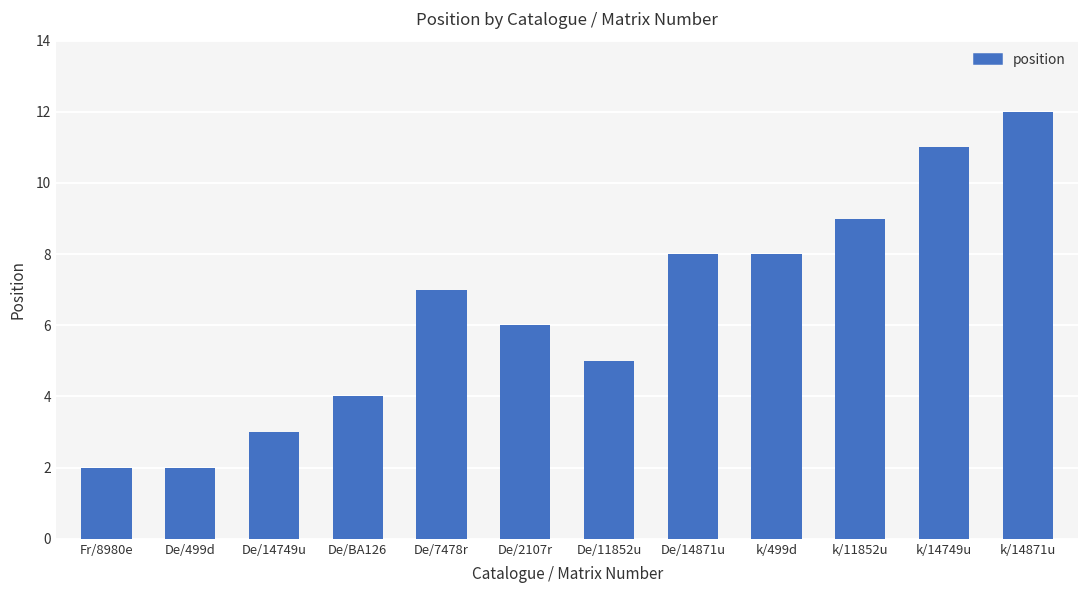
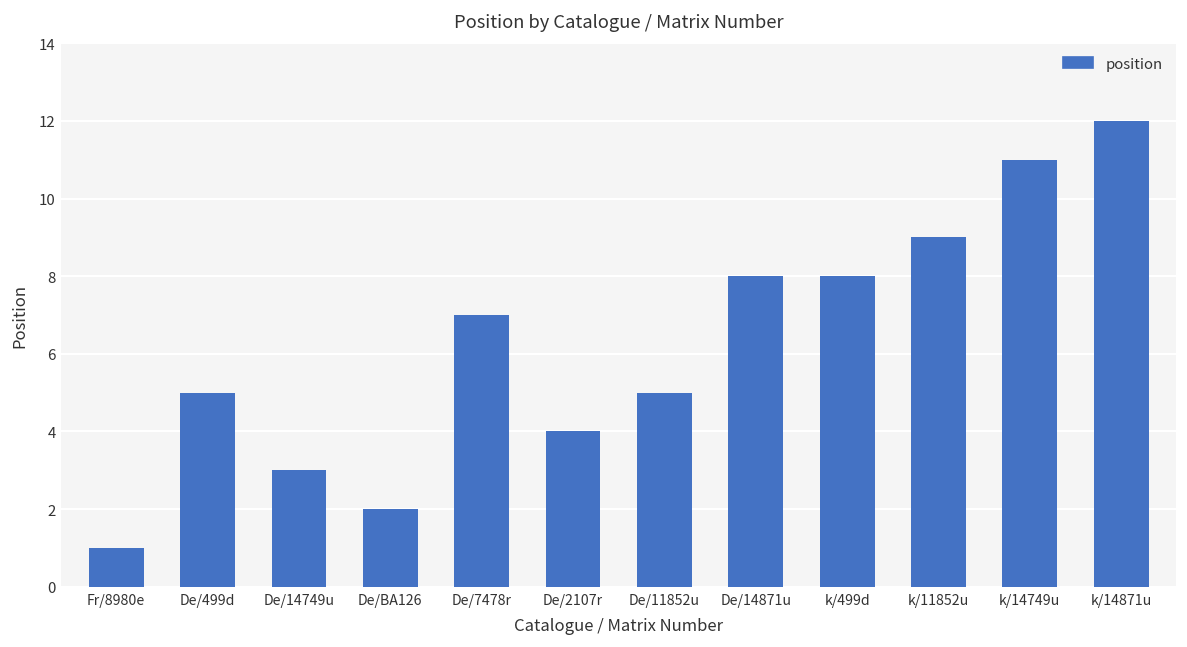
Fr/8980e: 2 -> 1
De/499d: 2 -> 5
De/BA126: 4 -> 2
De/2107r: 6 -> 4
